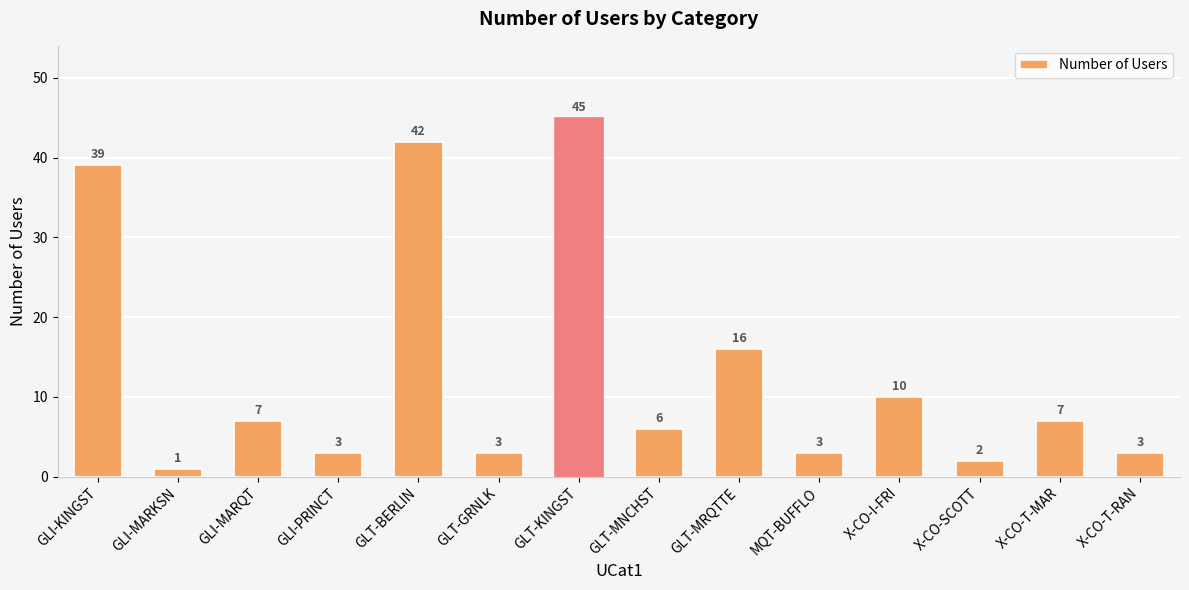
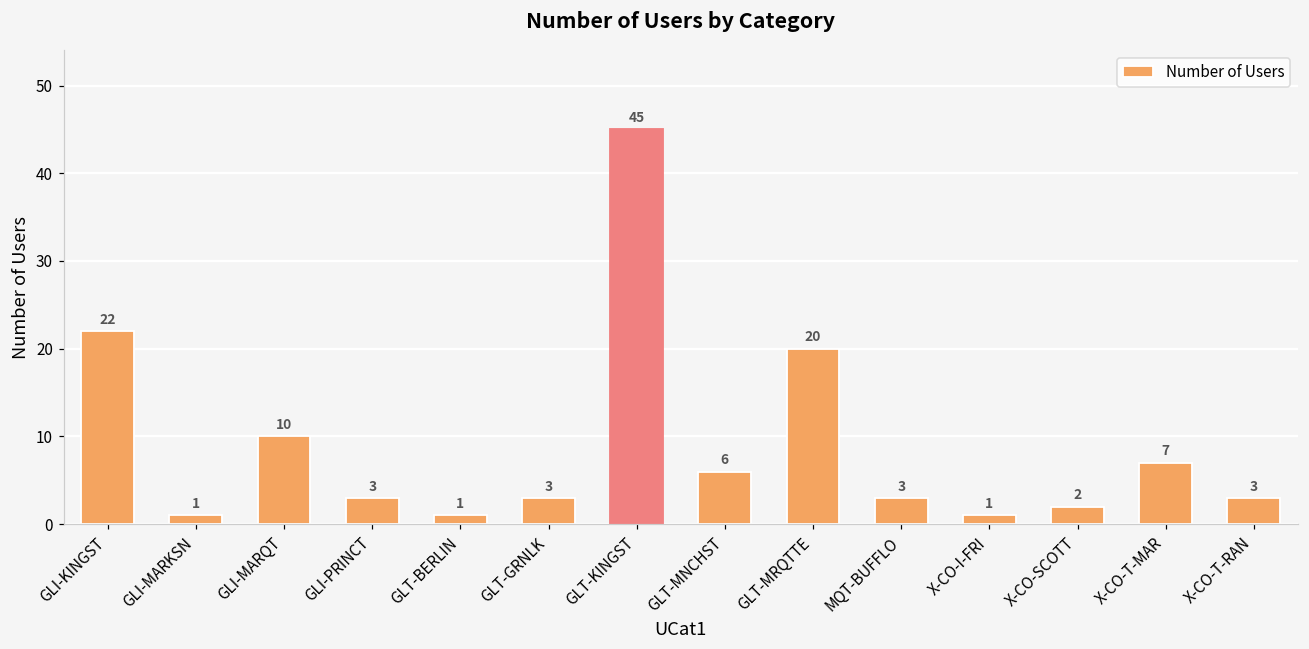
GLI-KINGST: 39 -> 22
GLI-MARQT: 7 -> 10
GLT-BERLIN: 42 -> 1
GLT-MRQTTE: 16 -> 20
X-CO-I-FRI: 10 -> 1
